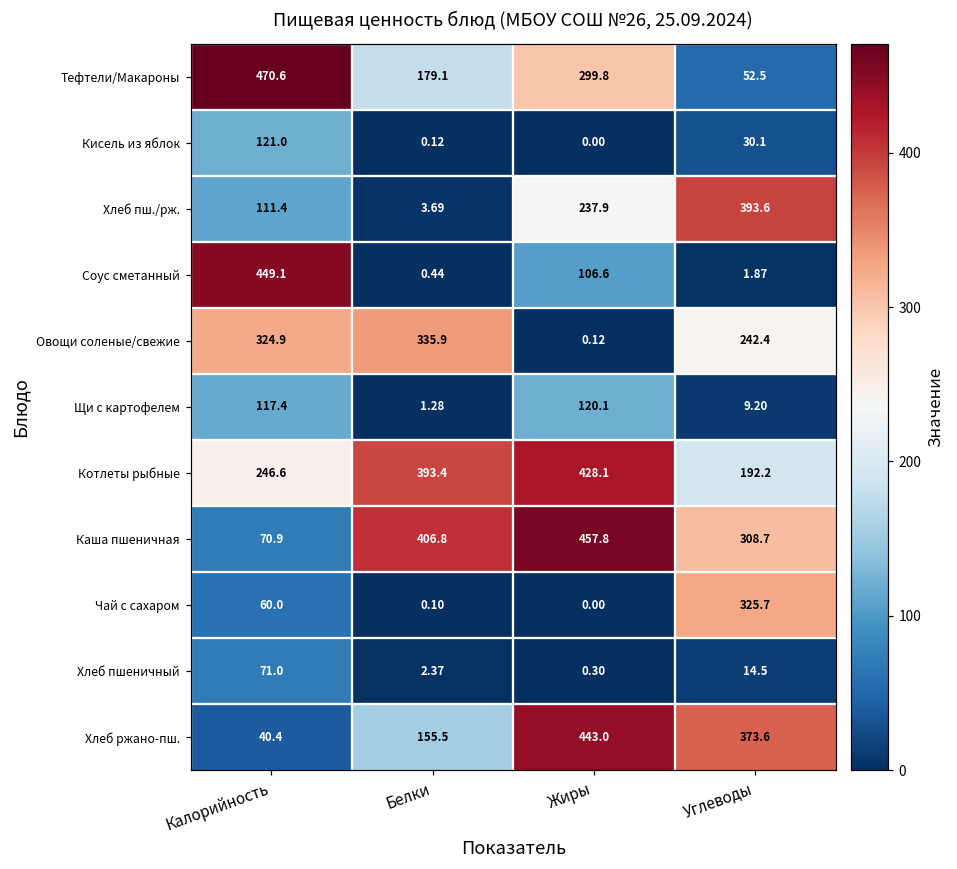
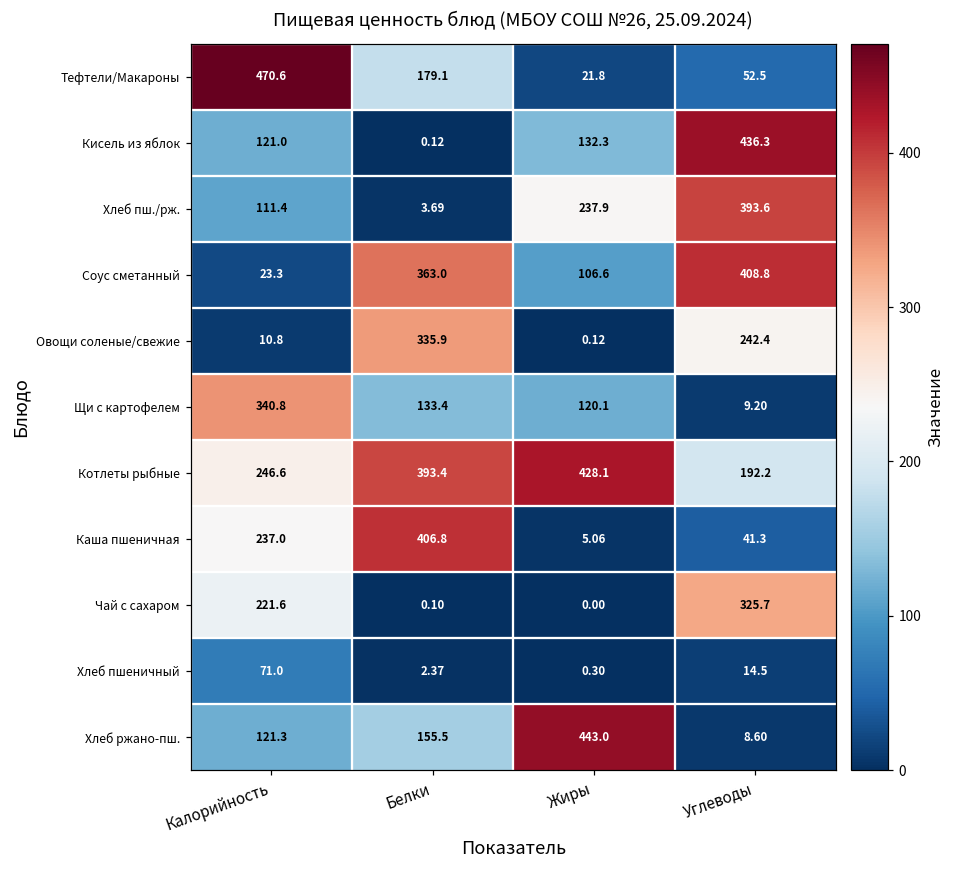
Тефтели/Макароны, Жиры: 299.8 -> 21.8
Кисель из яблок, Жиры: 0.00 -> 132.3
Кисель из яблок, Углеводы: 30.1 -> 436.3
Соус сметанный, Калорийность: 449.1 -> 23.3
Соус сметанный, Белки: 0.44 -> 363.0
Соус сметанный, Углеводы: 1.87 -> 408.8
Овощи соленые/свежие, Калорийность: 324.9 -> 10.8
Щи с картофелем, Калорийность: 117.4 -> 340.8
Щи с картофелем, Белки: 1.28 -> 133.4
Каша пшеничная, Калорийность: 70.9 -> 237.0
Каша пшеничная, Жиры: 457.8 -> 5.06
Каша пшеничная, Углеводы: 308.7 -> 41.3
Чай с сахаром, Калорийность: 60.0 -> 221.6
Хлеб ржано-пш., Калорийность: 40.4 -> 121.3
Хлеб ржано-пш., Углеводы: 373.6 -> 8.60
